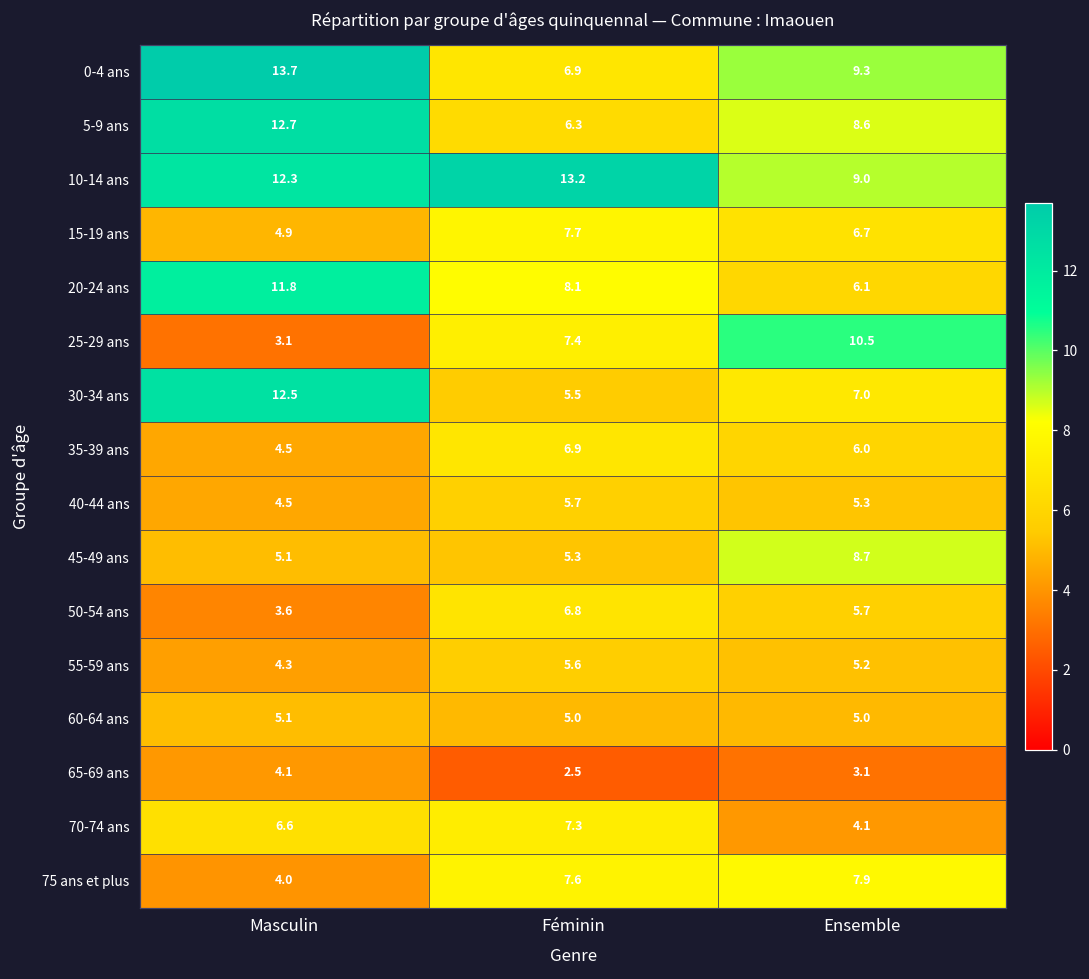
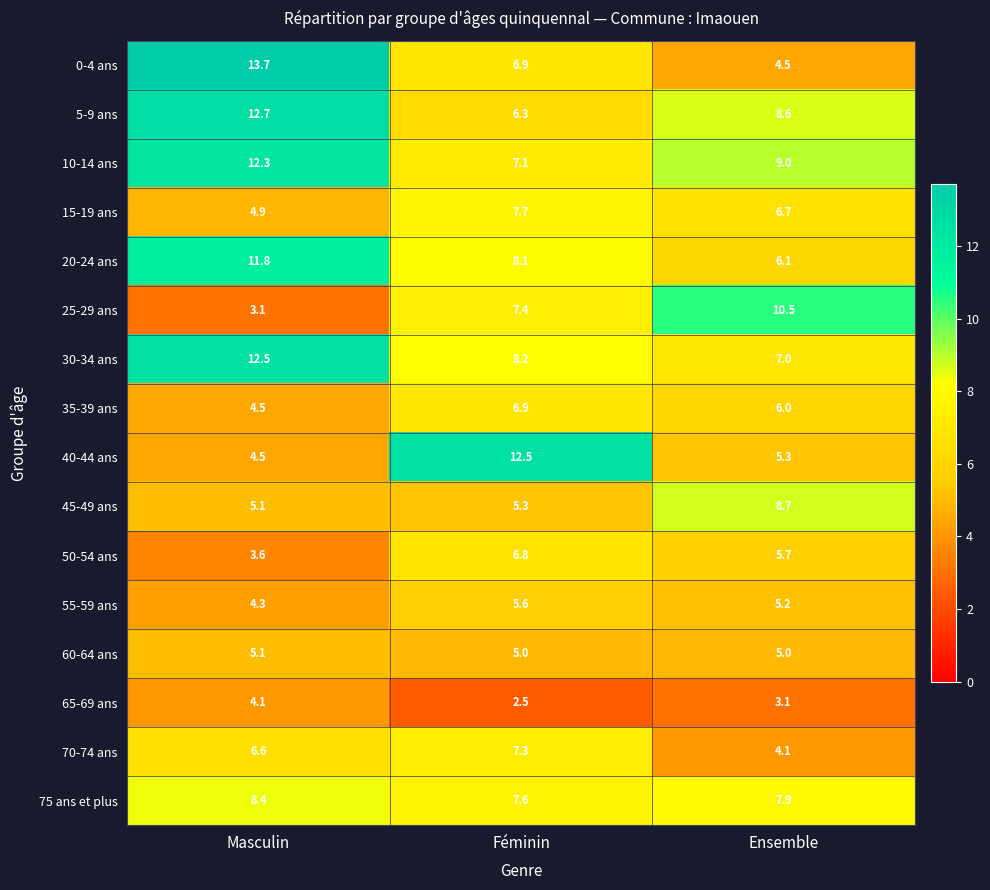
0-4 ans, Ensemble: 9.3 -> 4.5
10-14 ans, Féminin: 13.2 -> 7.1
30-34 ans, Féminin: 5.5 -> 8.2
40-44 ans, Féminin: 5.7 -> 12.5
75 ans et plus, Masculin: 4.0 -> 8.4
